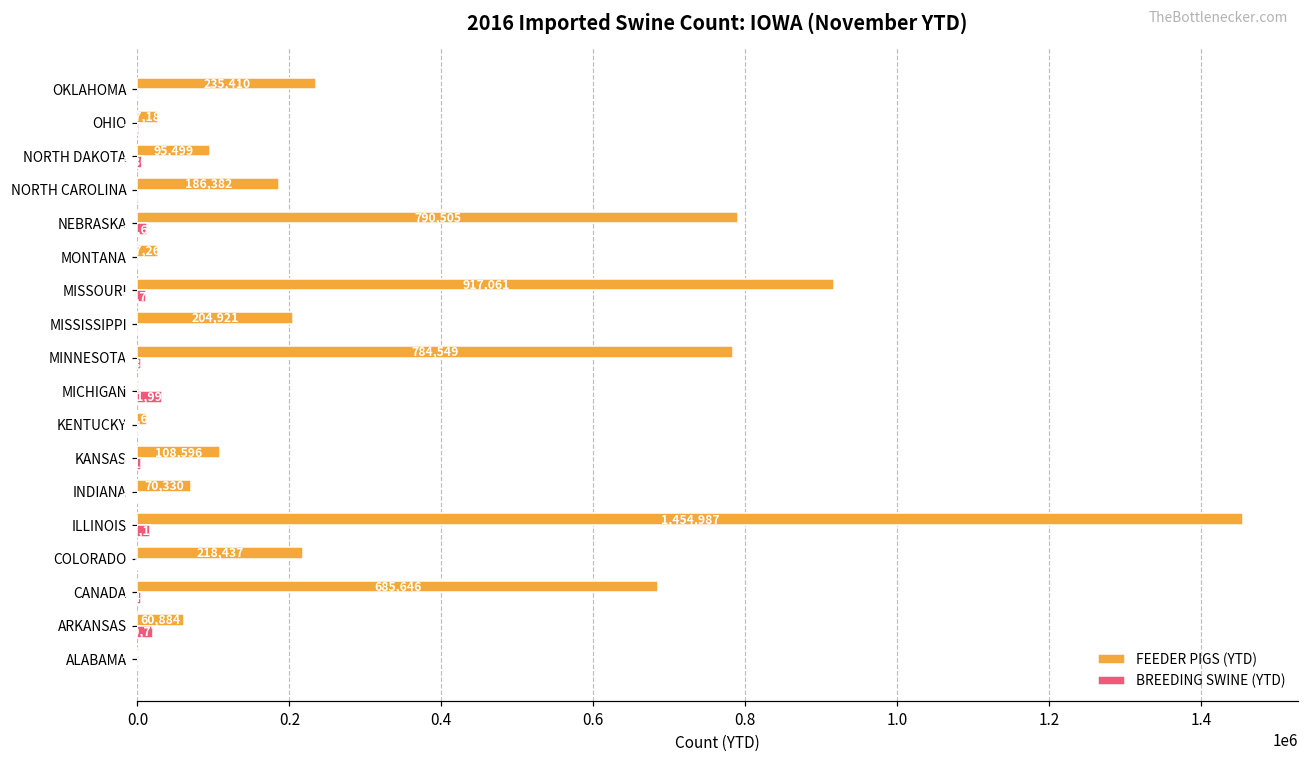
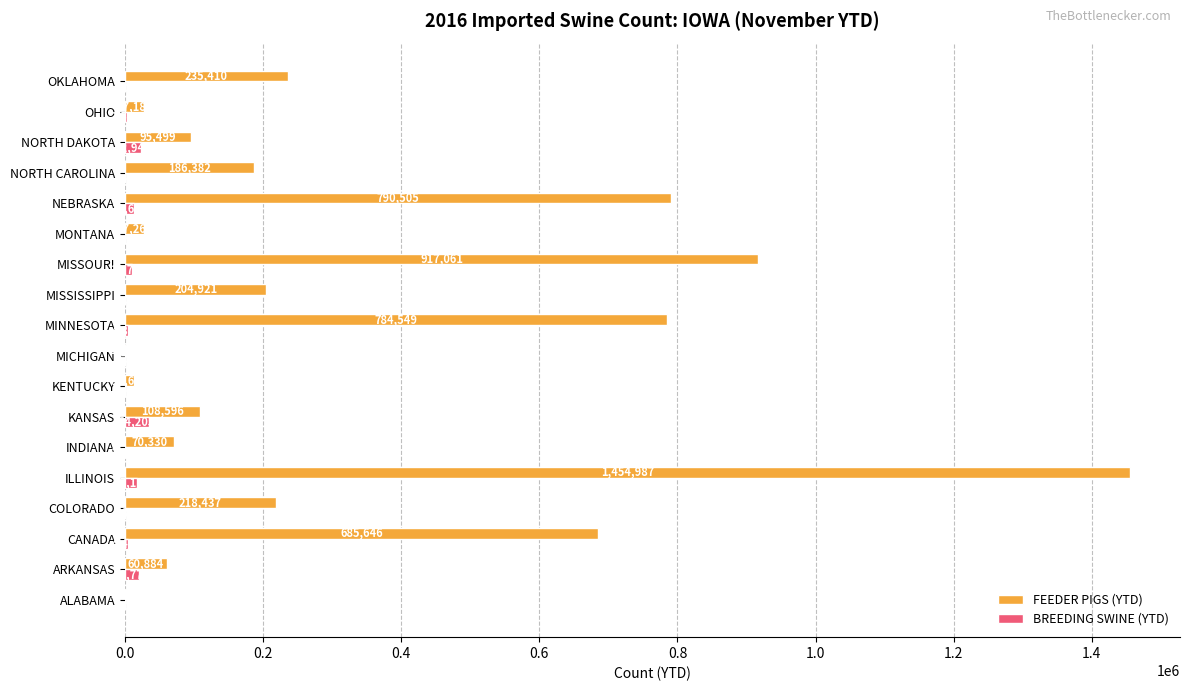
BREEDING SWINE (YTD), NORTH DAKOTA: 10000 -> 20000
BREEDING SWINE (YTD), MICHIGAN: 30000 -> 0
BREEDING SWINE (YTD), KANSAS: 10000 -> 30000
